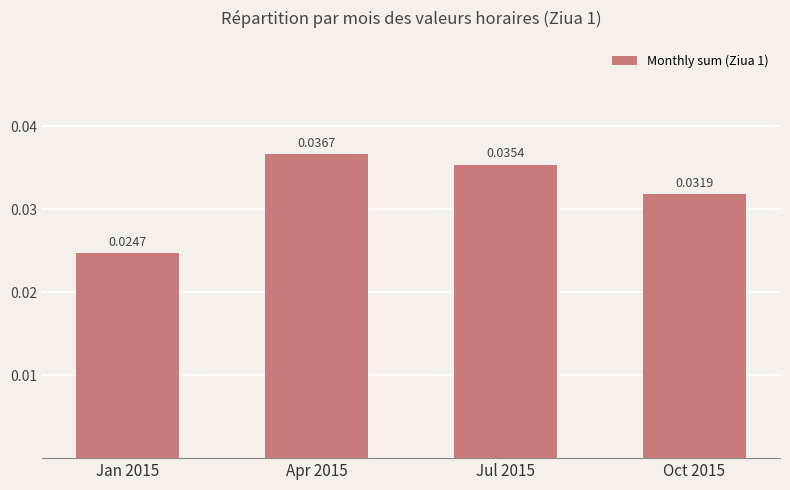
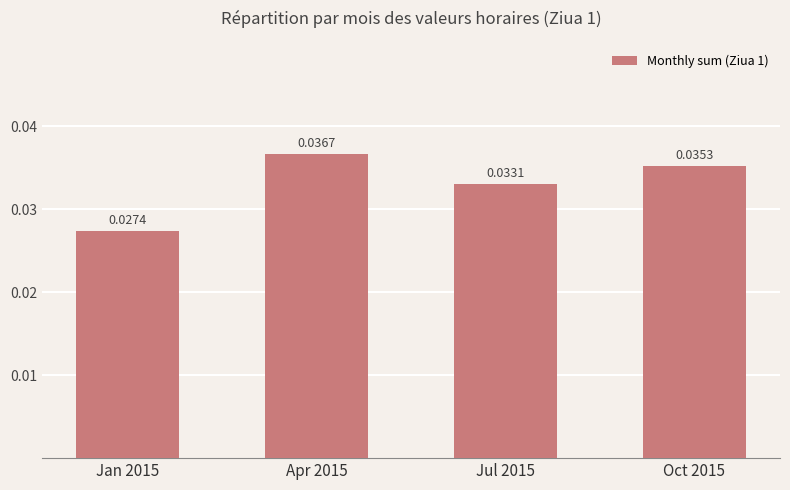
Jan 2015: 0.0247 -> 0.0274
Jul 2015: 0.0354 -> 0.0331
Oct 2015: 0.0319 -> 0.0353
